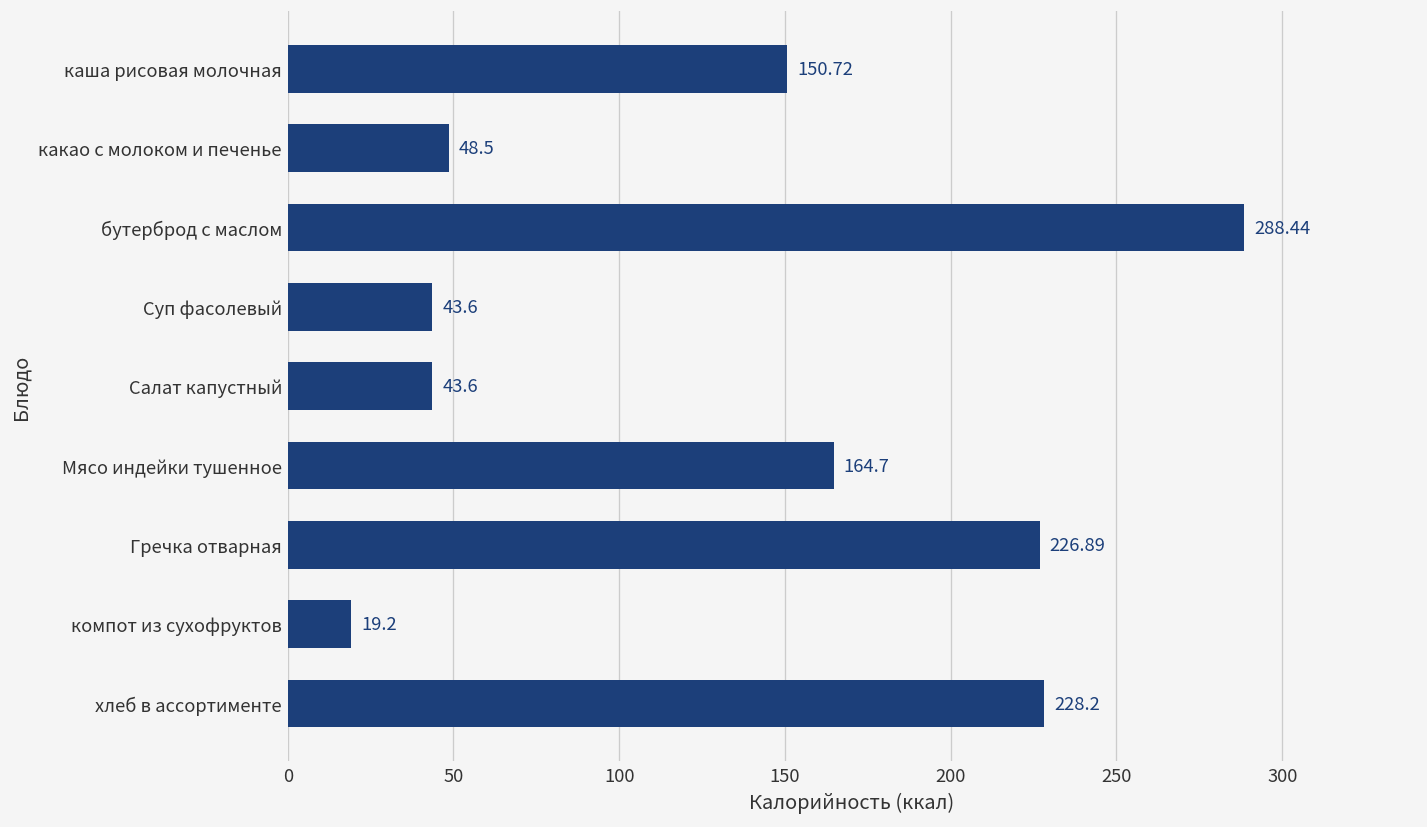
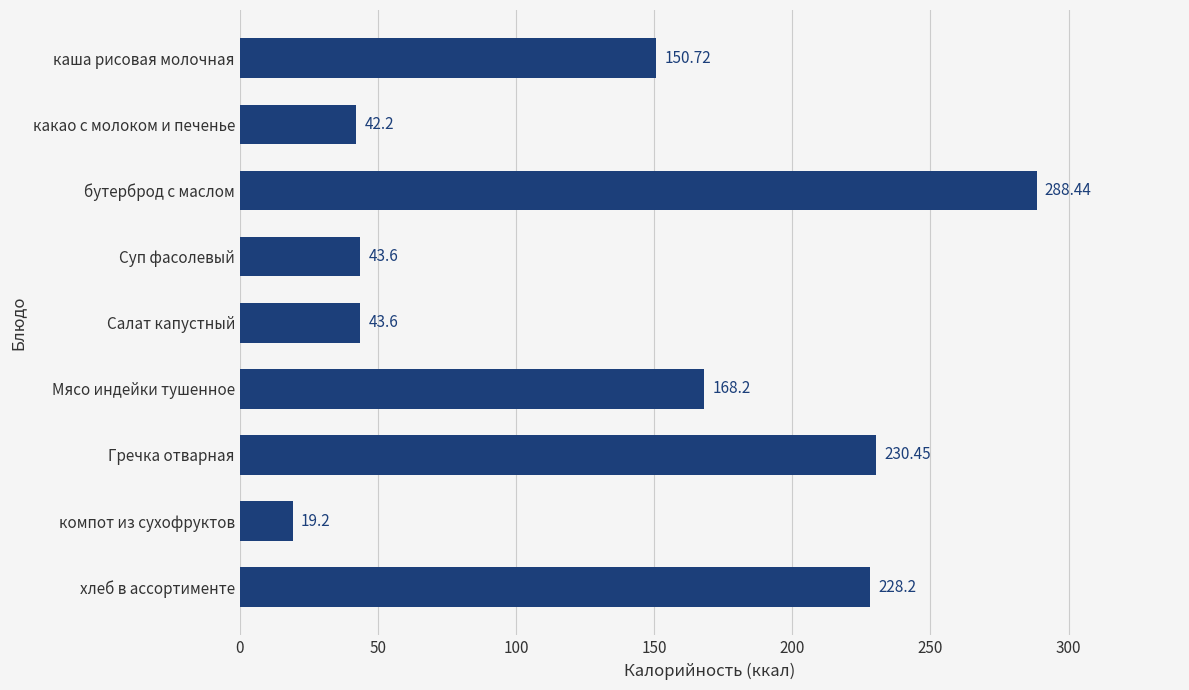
какао с молоком и печенье: 48.5 -> 42.2
Мясо индейки тушенное: 164.7 -> 168.2
Гречка отварная: 226.89 -> 230.45
